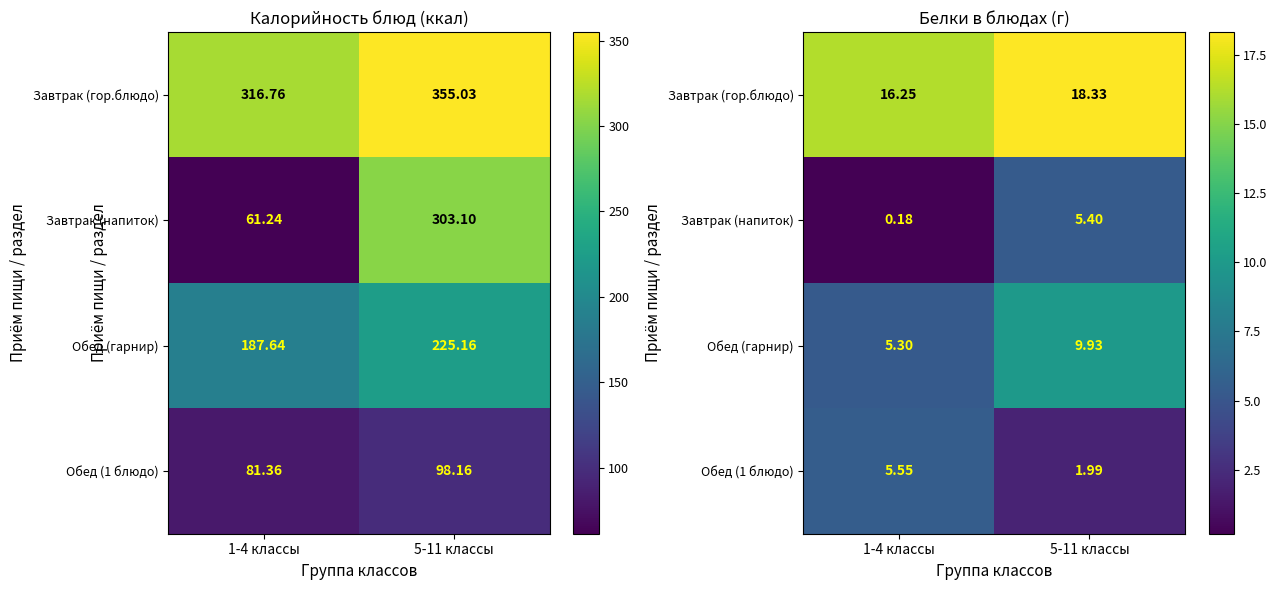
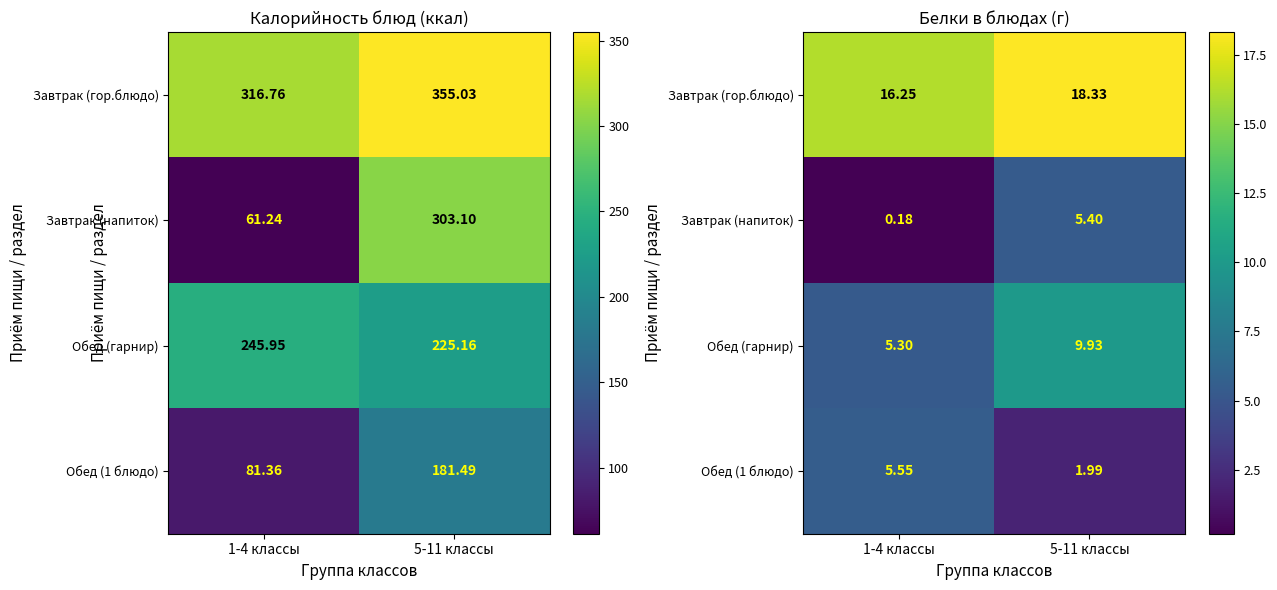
Калорийность блюд (ккал), Обед (гарнир), 1-4 классы: 187.64 -> 245.95
Калорийность блюд (ккал), Обед (1 блюдо), 5-11 классы: 98.16 -> 181.49
